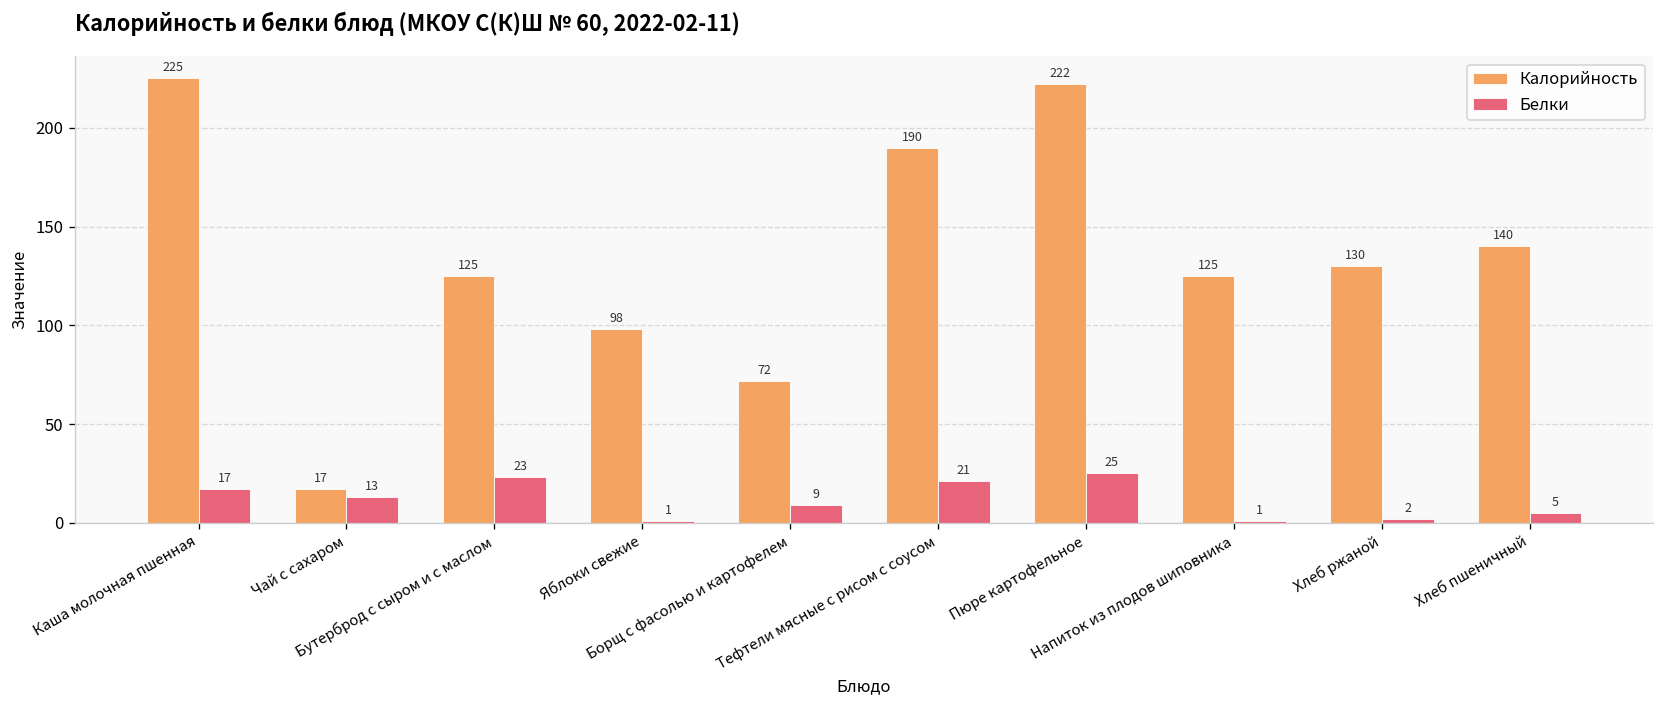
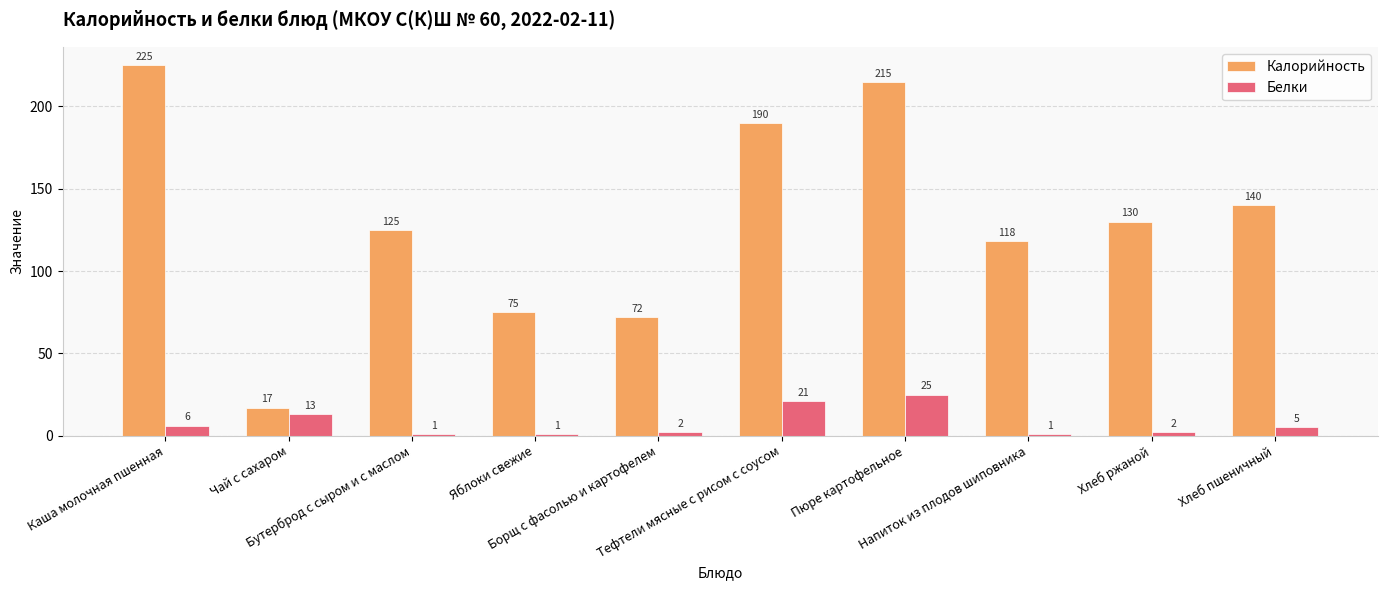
Белки, Каша молочная пшенная: 17 -> 6
Белки, Бутерброд с сыром и с маслом: 23 -> 1
Калорийность, Яблоки свежие: 98 -> 75
Белки, Борщ с фасолью и картофелем: 9 -> 2
Калорийность, Пюре картофельное: 222 -> 215
Калорийность, Напиток из плодов шиповника: 125 -> 118
